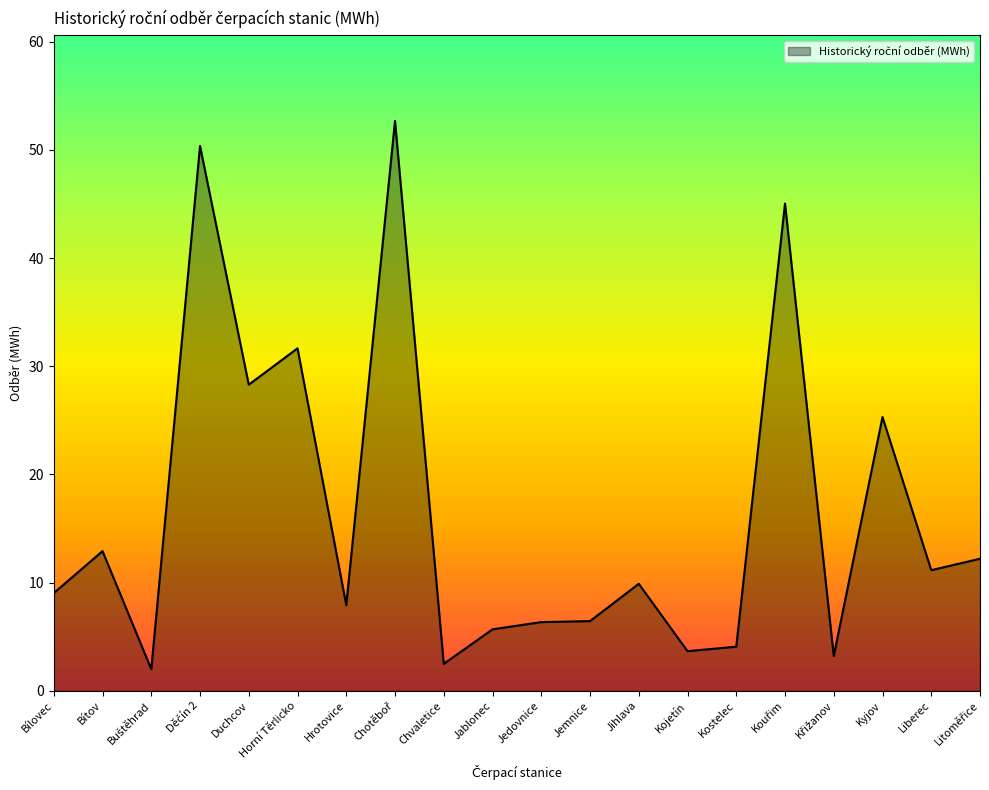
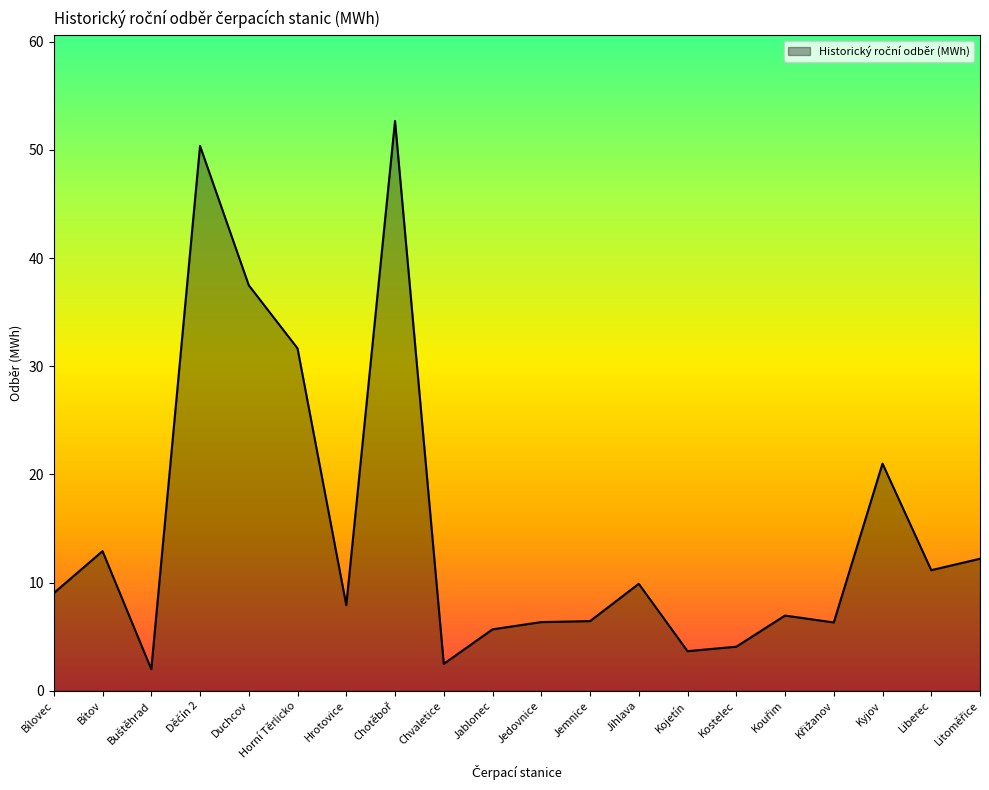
Duchcov: 28.3 -> 37.5
Kouřim: 45.0 -> 7.0
Křižanov: 3.2 -> 6.3
Kyjov: 25.3 -> 21.0
